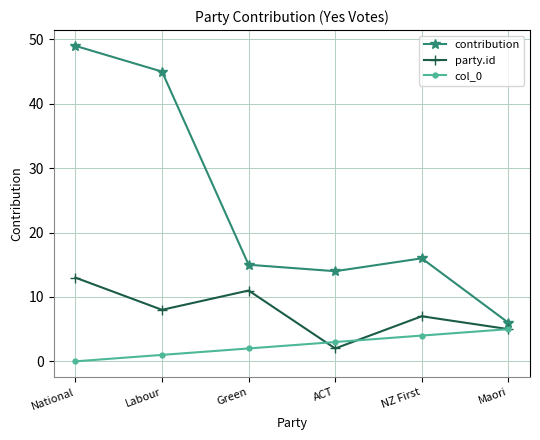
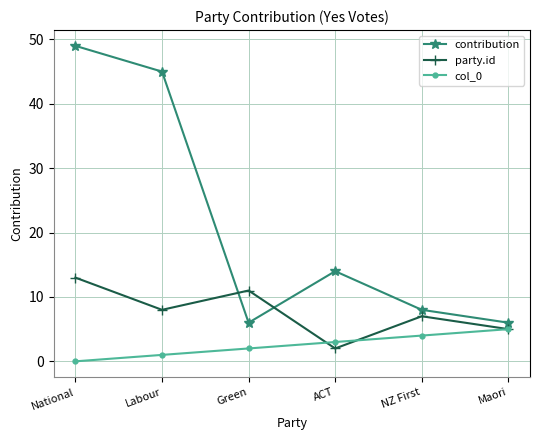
contribution, Green: 15 -> 6
contribution, NZ First: 16 -> 8
